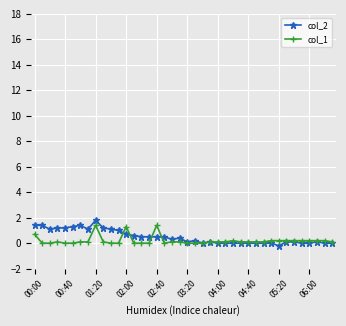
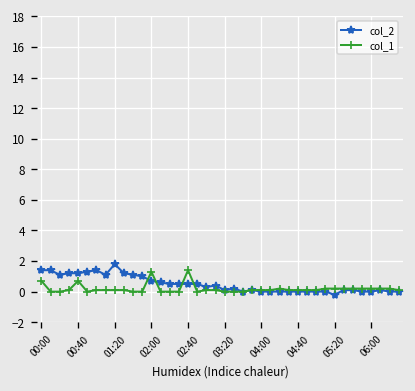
col_1, 00:40: 0.0 -> 0.7
col_1, 01:20: 1.4 -> 0.1
